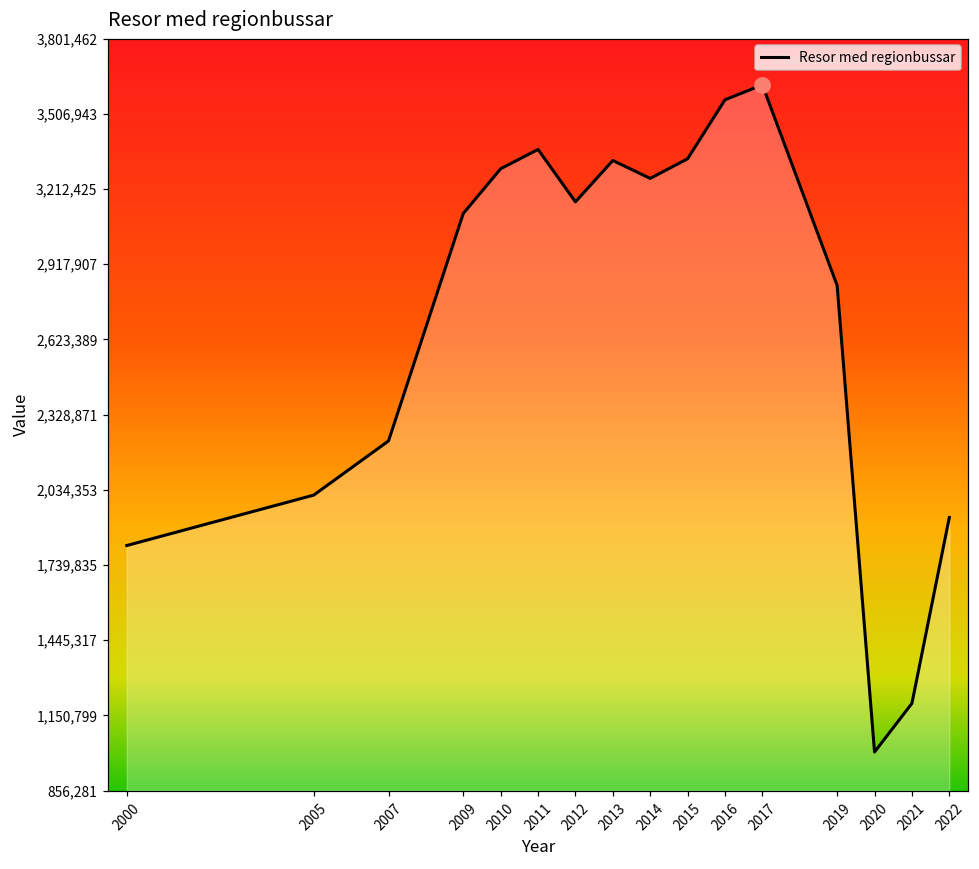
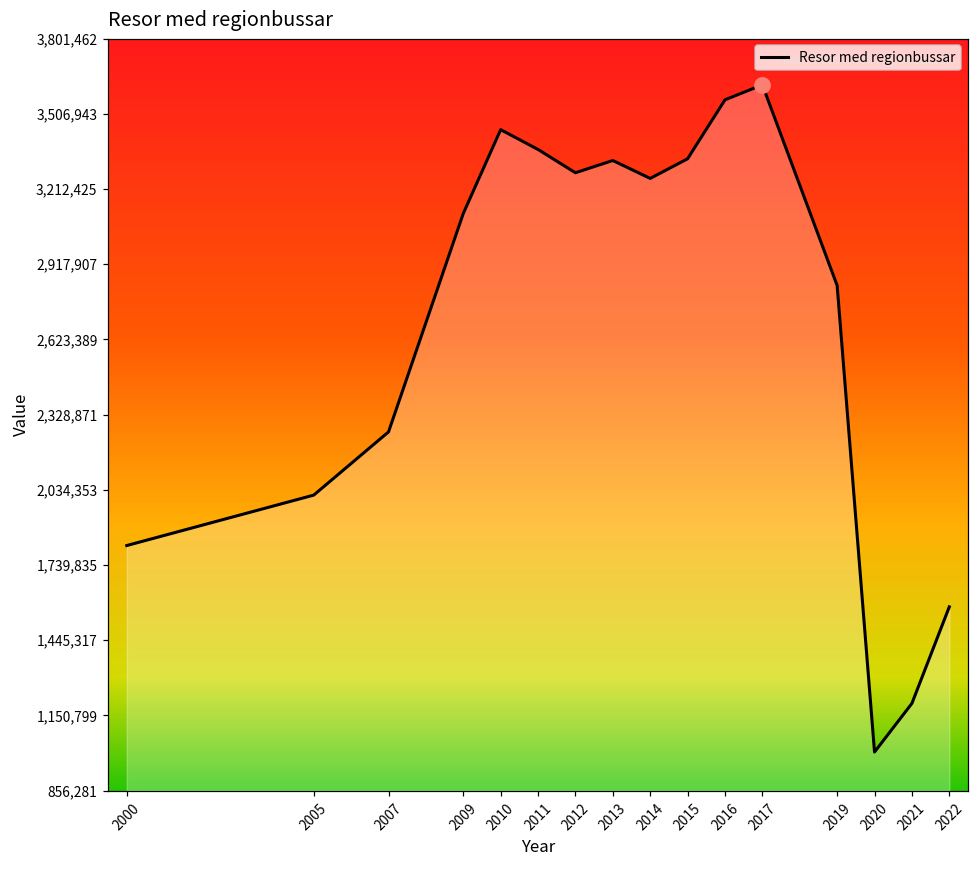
Resor med regionbussar, 2007: 2,230,000 -> 2,260,000
Resor med regionbussar, 2010: 3,290,000 -> 3,440,000
Resor med regionbussar, 2012: 3,160,000 -> 3,280,000
Resor med regionbussar, 2022: 1,930,000 -> 1,580,000
